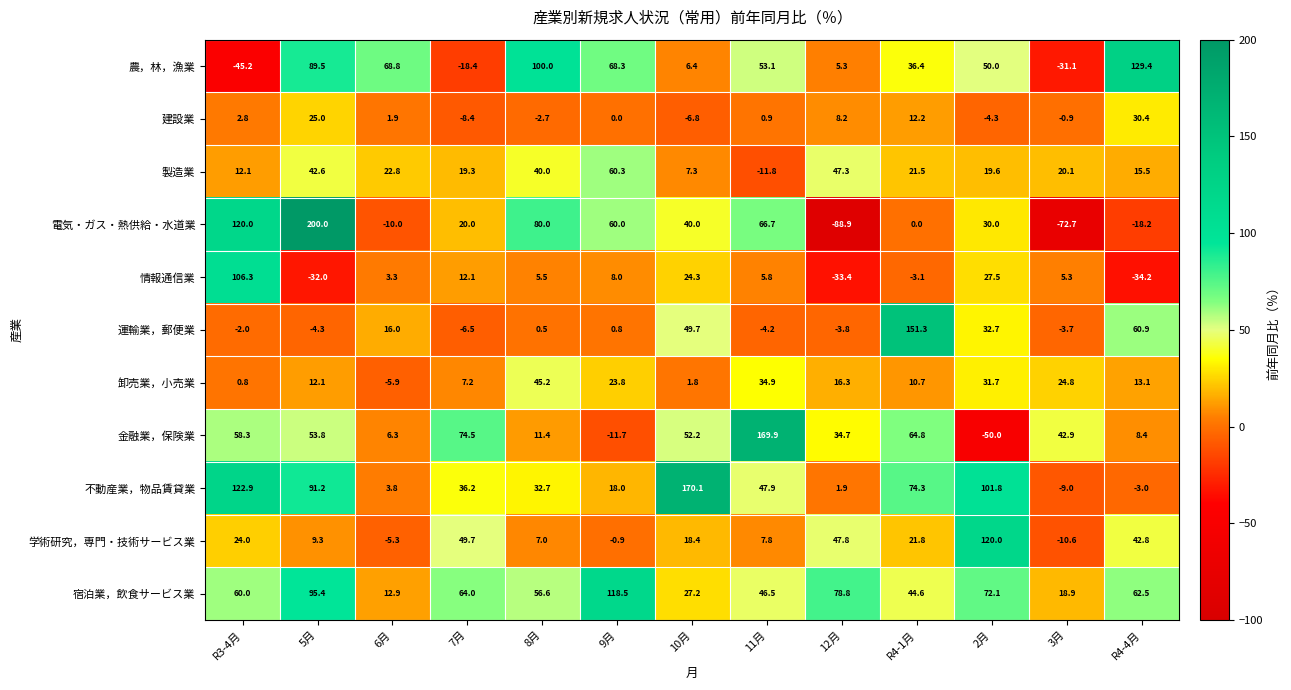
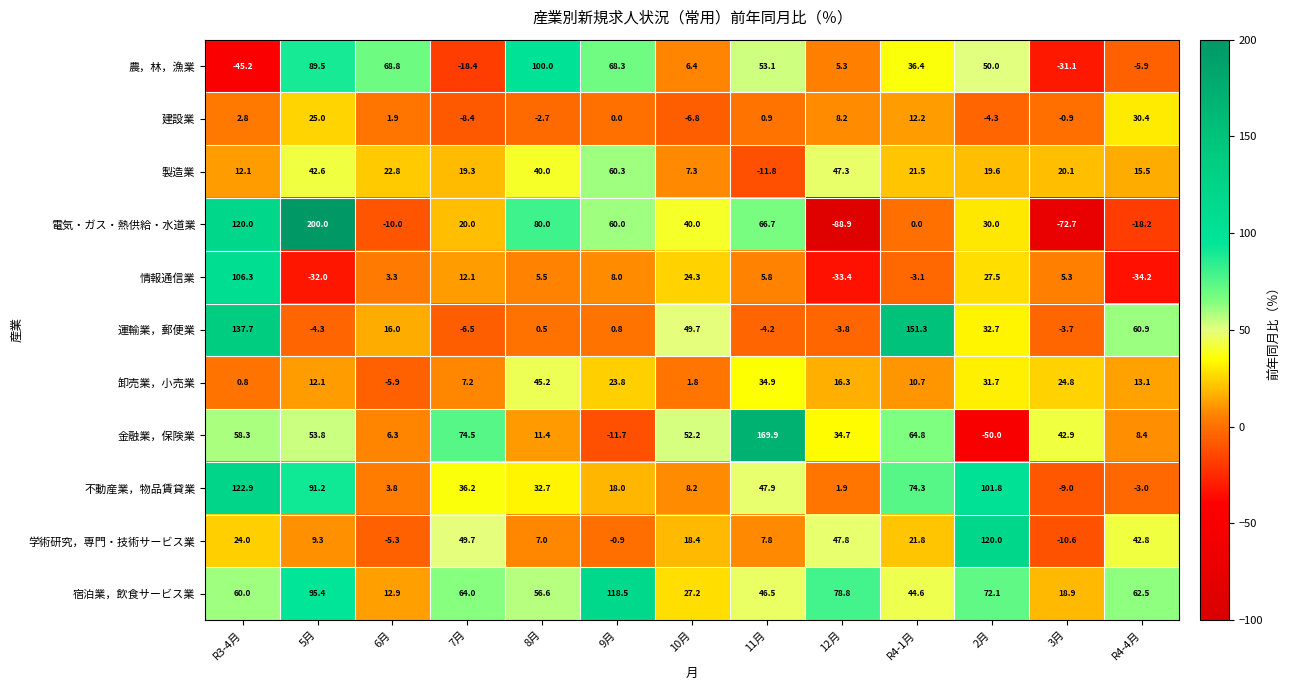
農，林，漁業, R4-4月: 129.4 -> -5.9
運輸業，郵便業, R3-4月: -2.0 -> 137.7
不動産業，物品賃貸業, 10月: 170.1 -> 8.2
